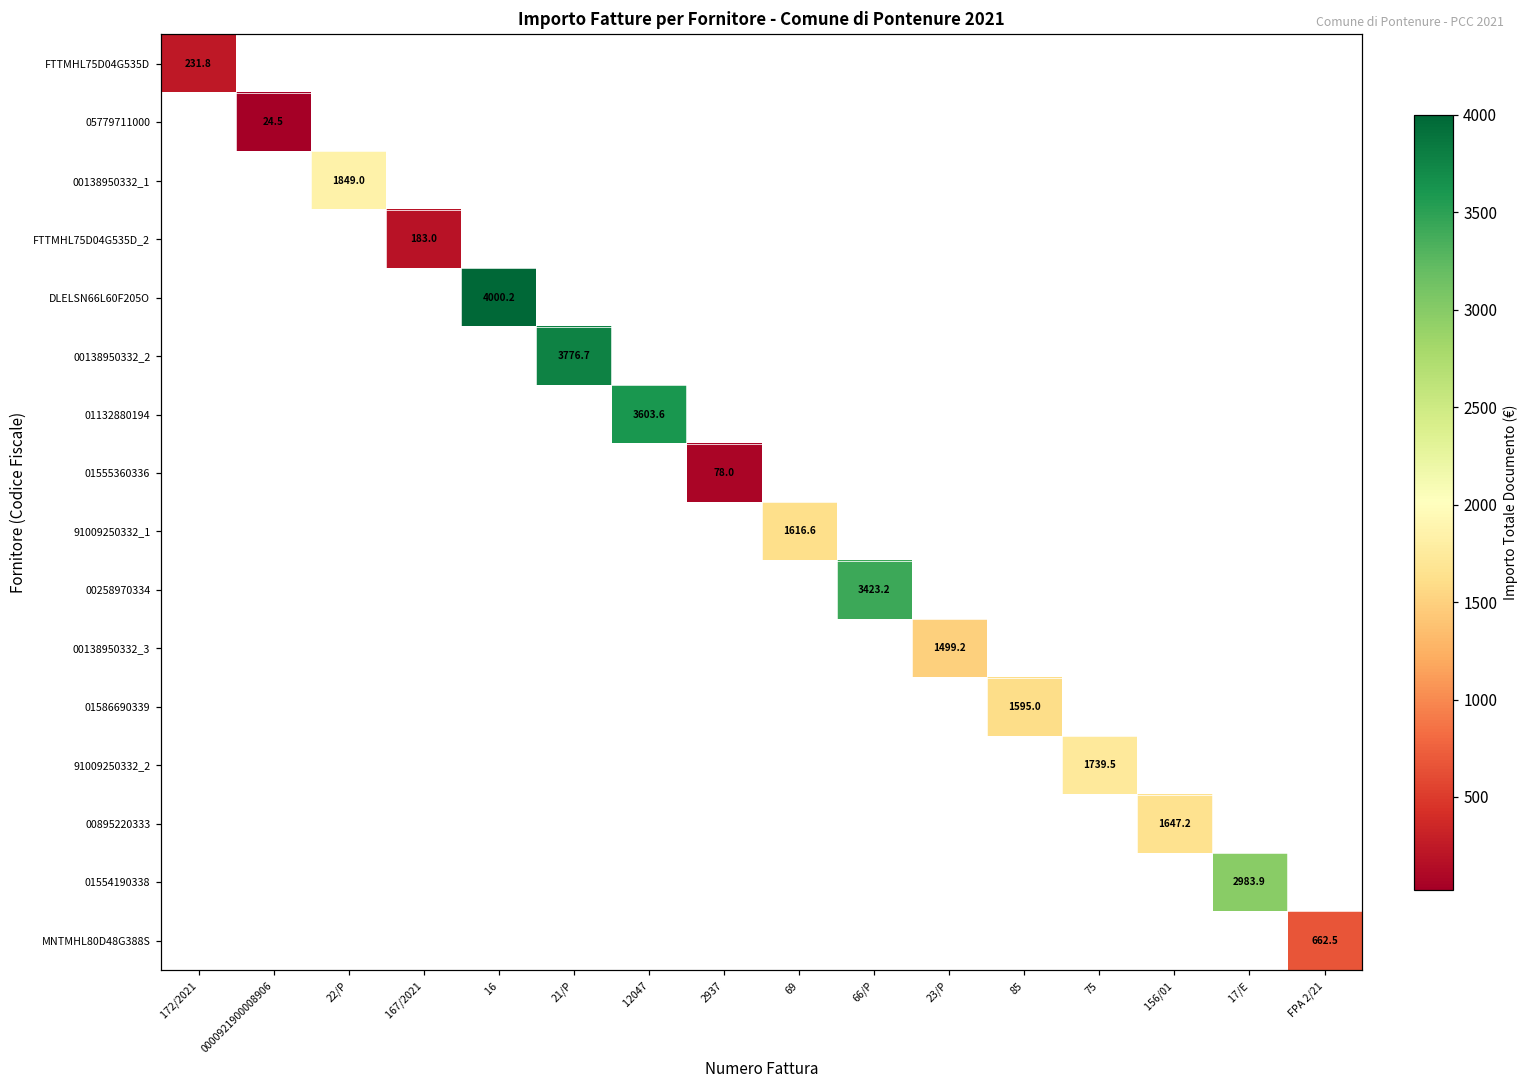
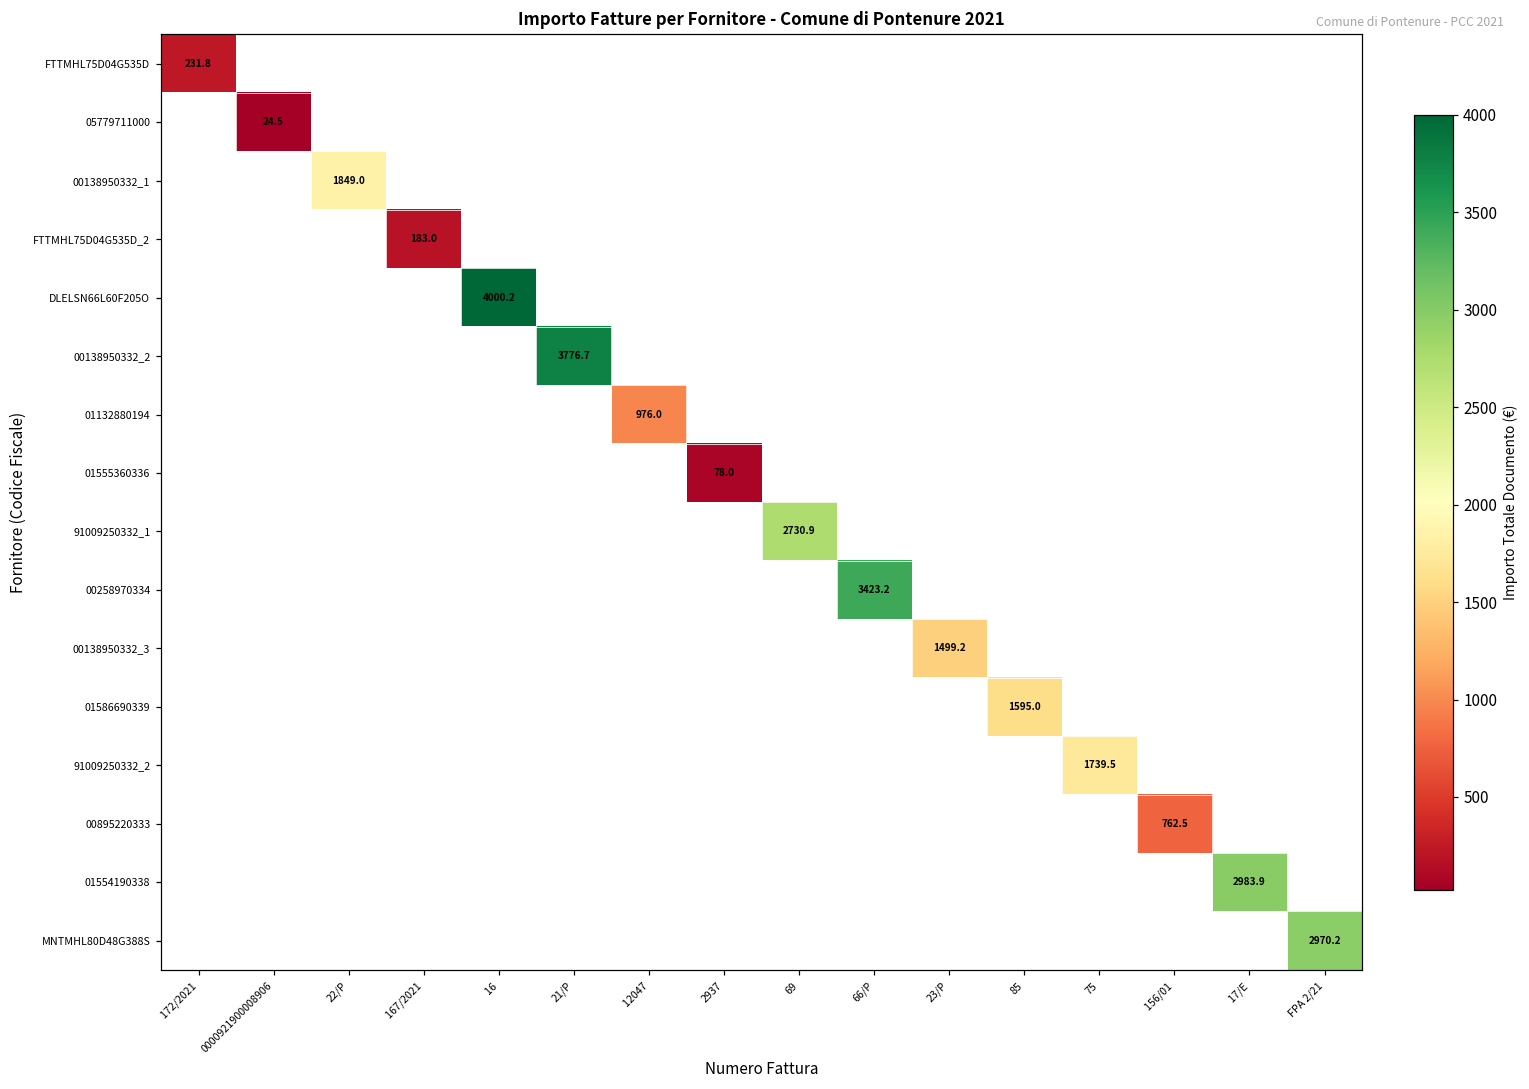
01132880194, 12047: 3603.6 -> 976.0
91009250332_1, 69: 1616.6 -> 2730.9
00895220333, 156/01: 1647.2 -> 762.5
MNTMHL80D48G388S, FPA 2/21: 662.5 -> 2970.2
